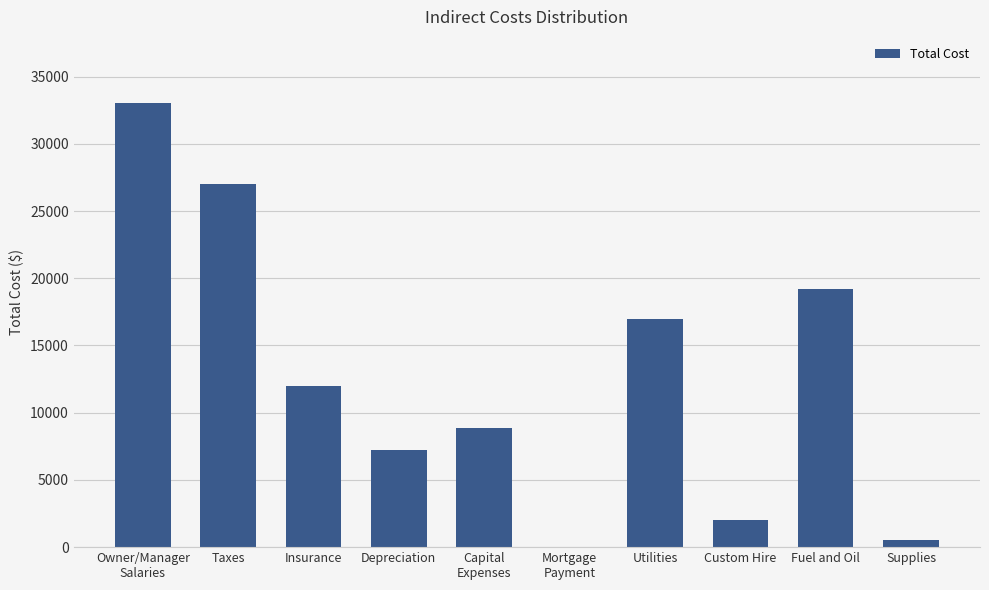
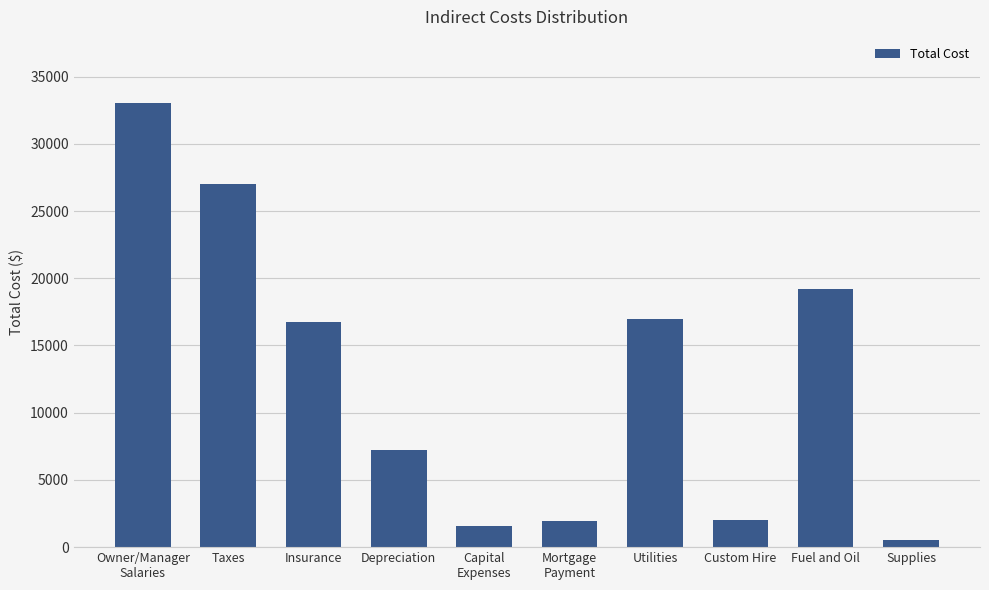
Insurance: 12000 -> 16700
Capital Expenses: 8800 -> 1600
Mortgage Payment: 0 -> 1900
